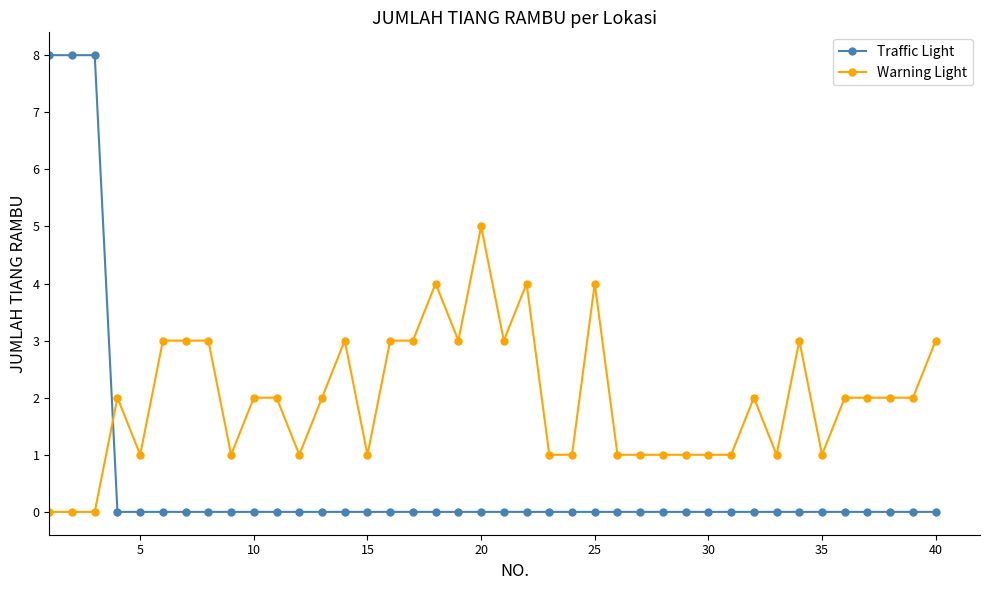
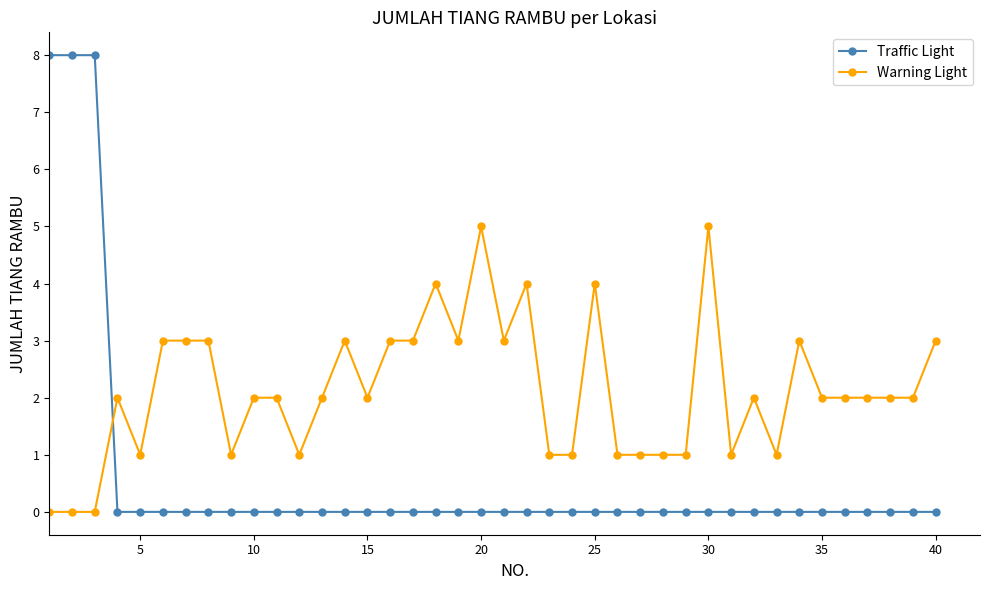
Warning Light, 15: 1 -> 2
Warning Light, 30: 1 -> 5
Warning Light, 35: 1 -> 2
